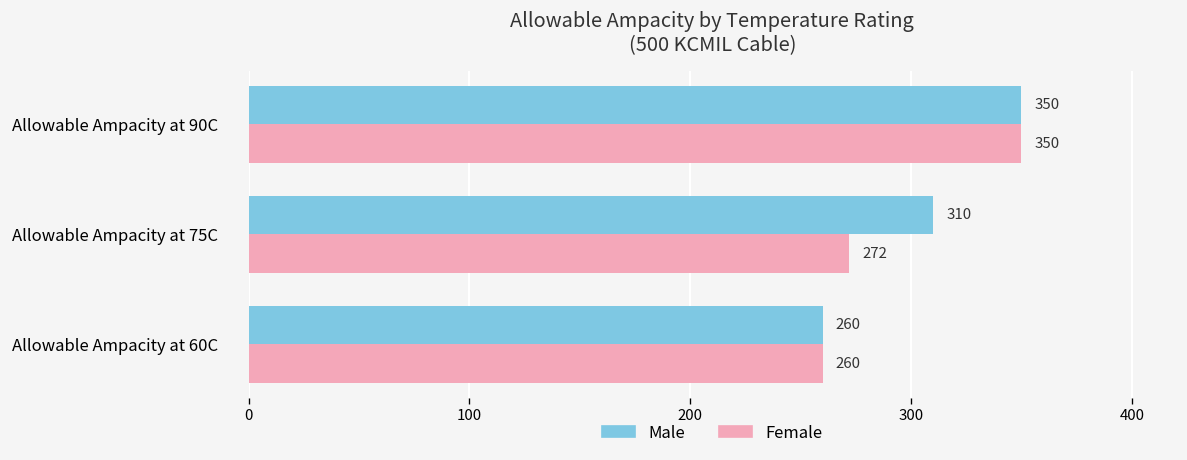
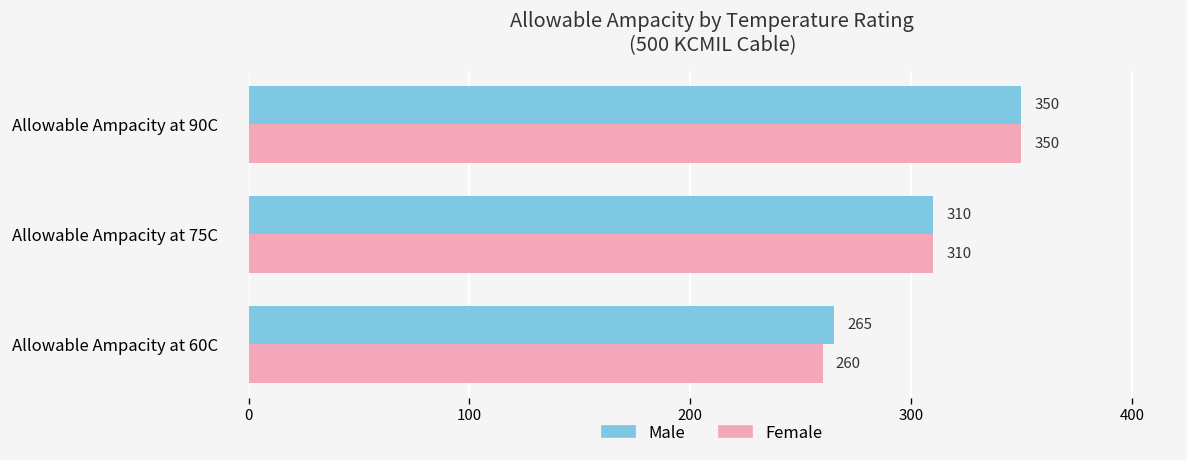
Female, Allowable Ampacity at 75C: 272 -> 310
Male, Allowable Ampacity at 60C: 260 -> 265
